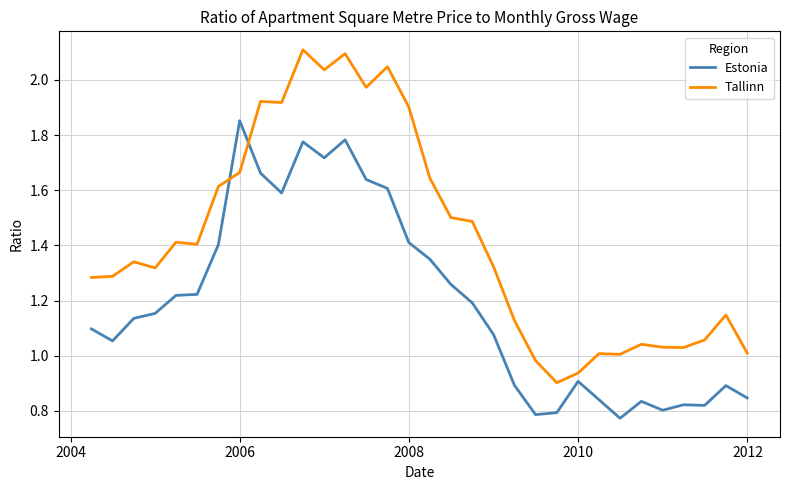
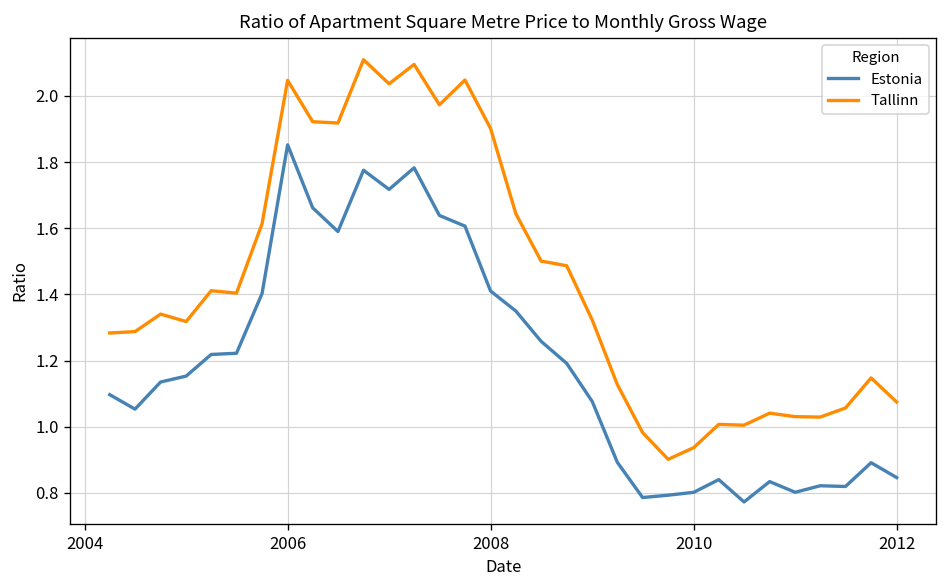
Tallinn, 2006: 1.66 -> 2.05
Estonia, 2010: 0.91 -> 0.80
Tallinn, 2012: 1.01 -> 1.07
